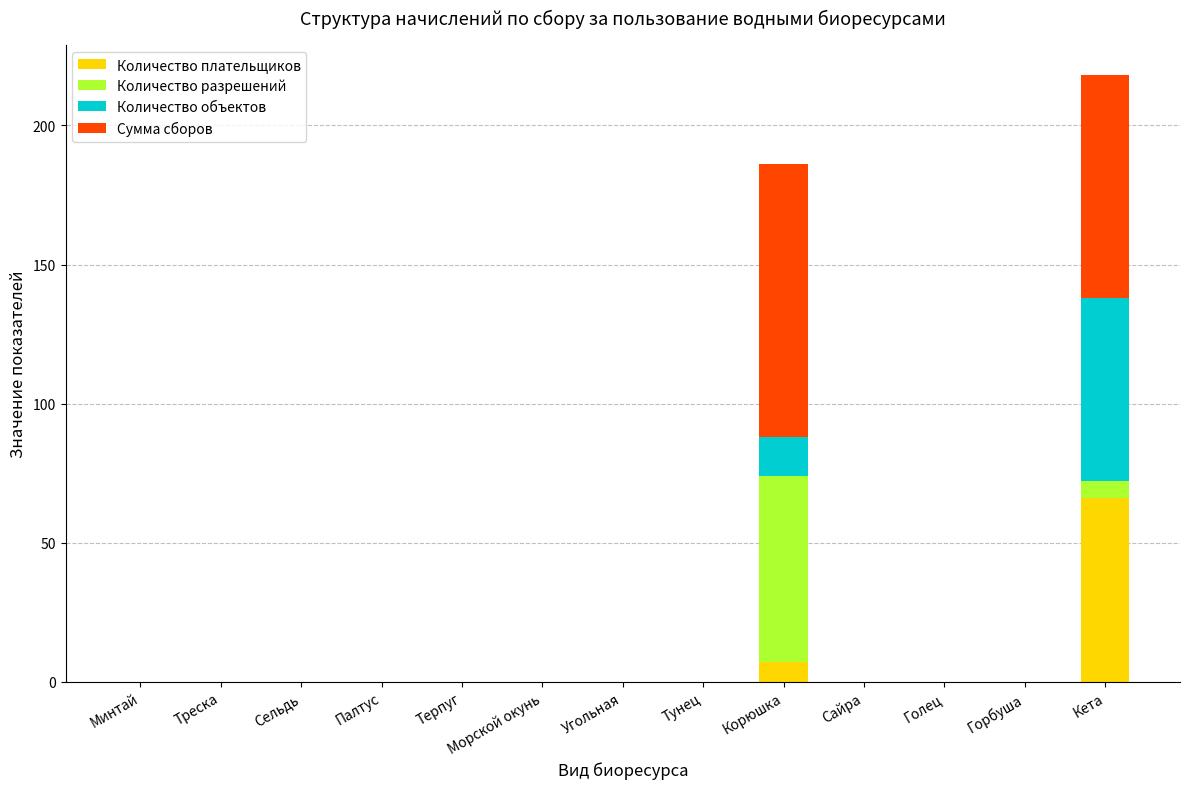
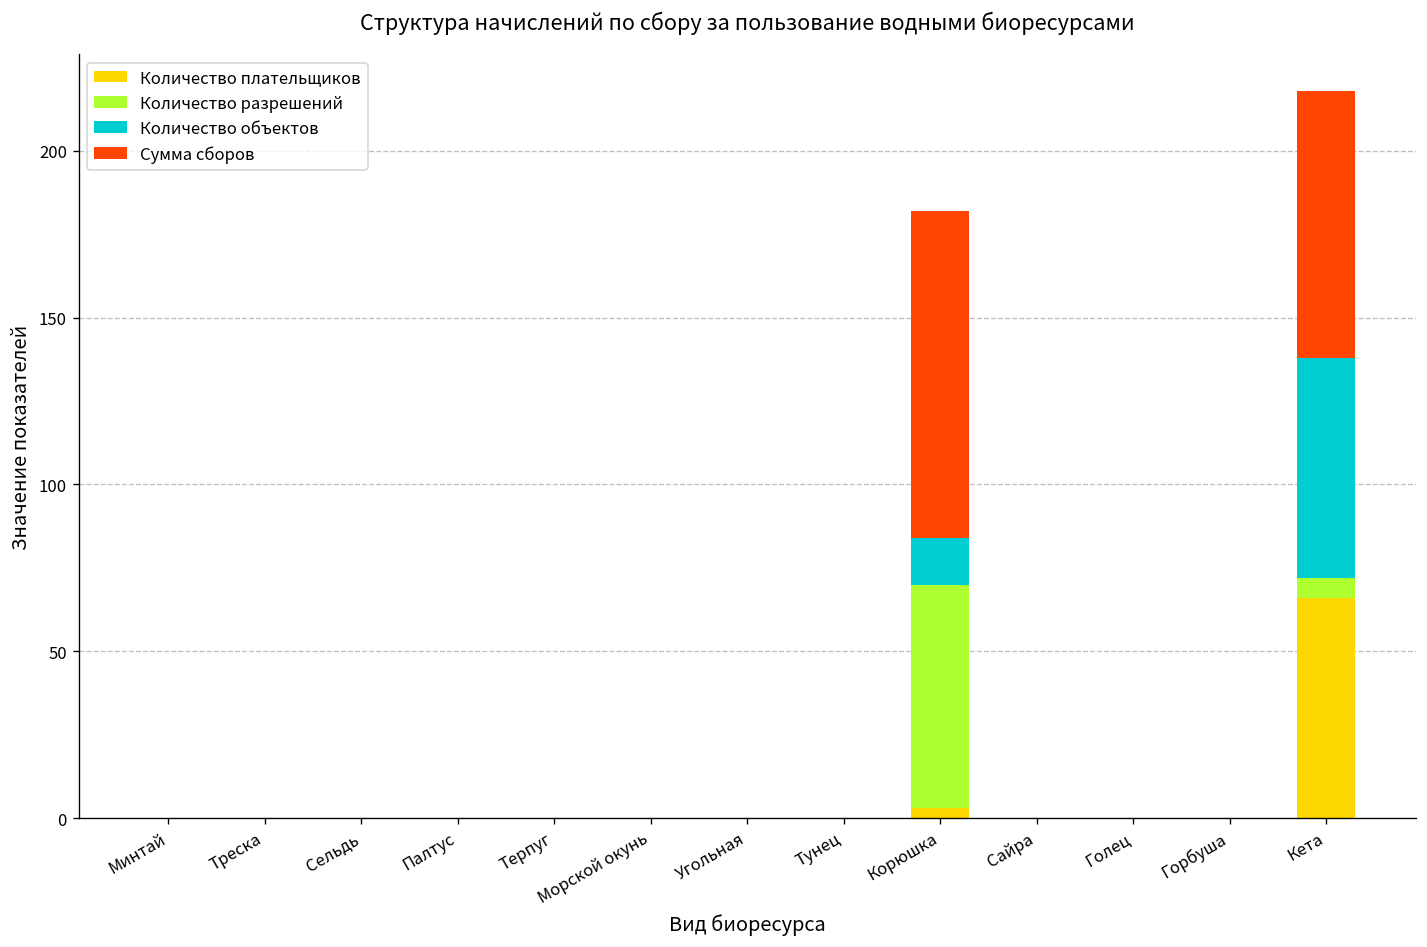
Количество плательщиков, Корюшка: 7 -> 3
